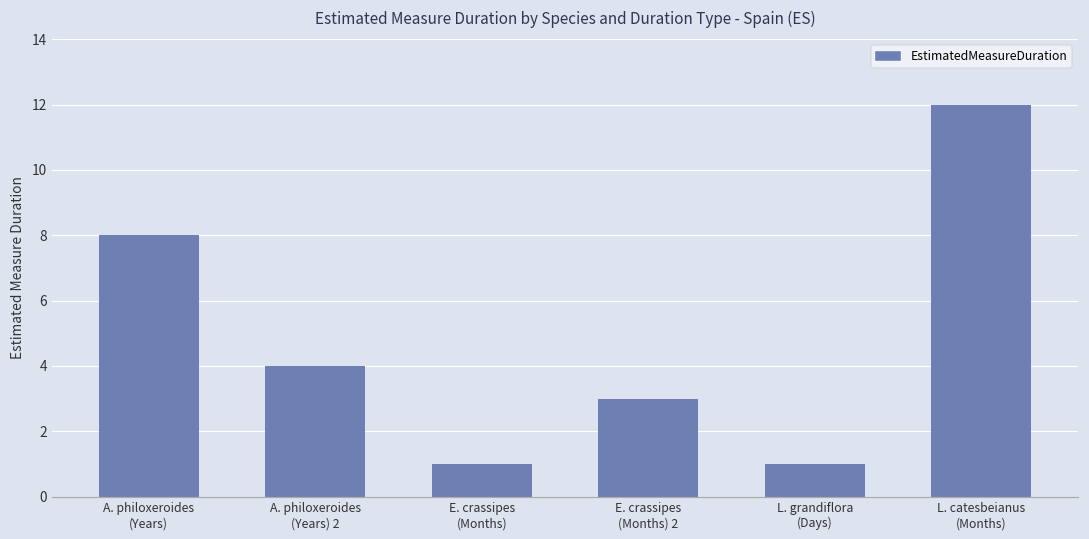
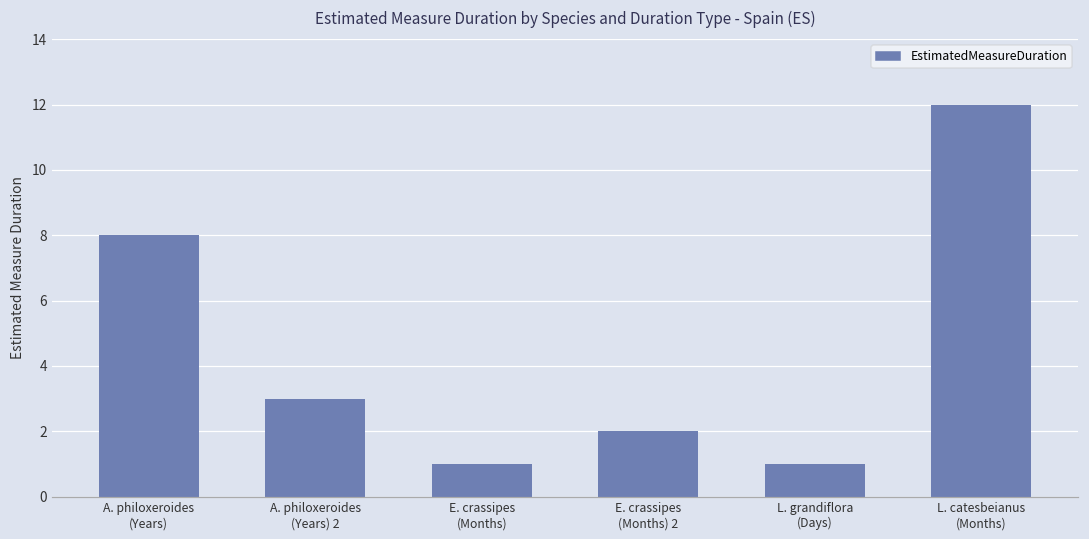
A. philoxeroides (Years) 2: 4 -> 3
E. crassipes (Months) 2: 3 -> 2
